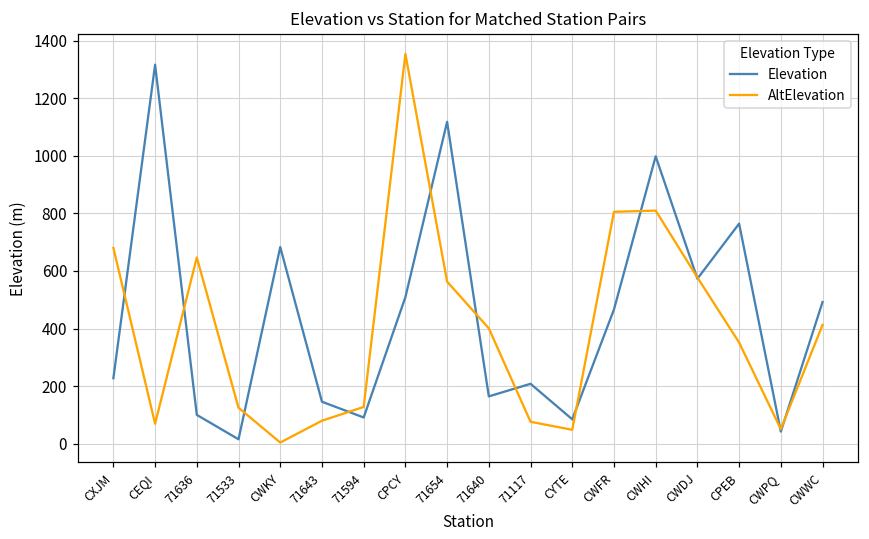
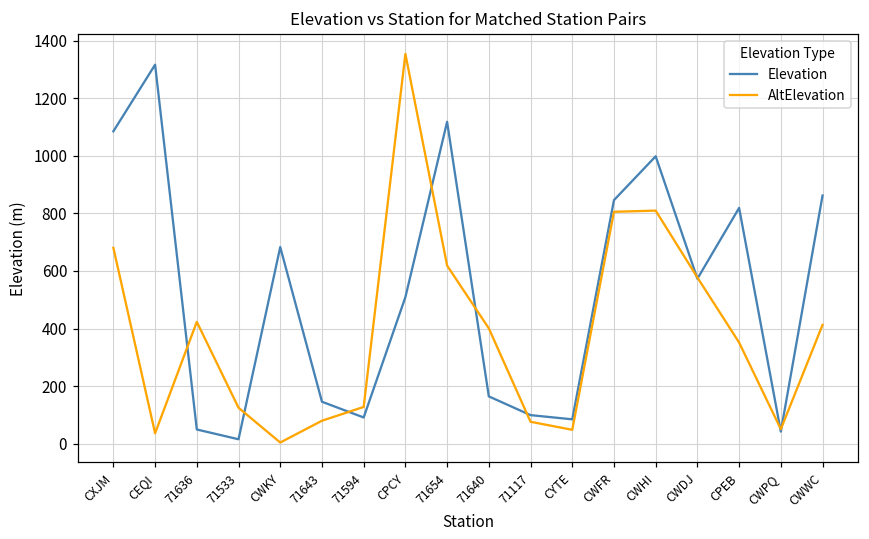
Elevation, CXJM: 230 -> 1090
AltElevation, CEQI: 70 -> 40
Elevation, 71636: 100 -> 50
AltElevation, 71636: 650 -> 420
AltElevation, 71654: 560 -> 620
Elevation, 71117: 210 -> 100
Elevation, CWFR: 470 -> 850
Elevation, CPEB: 760 -> 820
Elevation, CWWC: 490 -> 860
